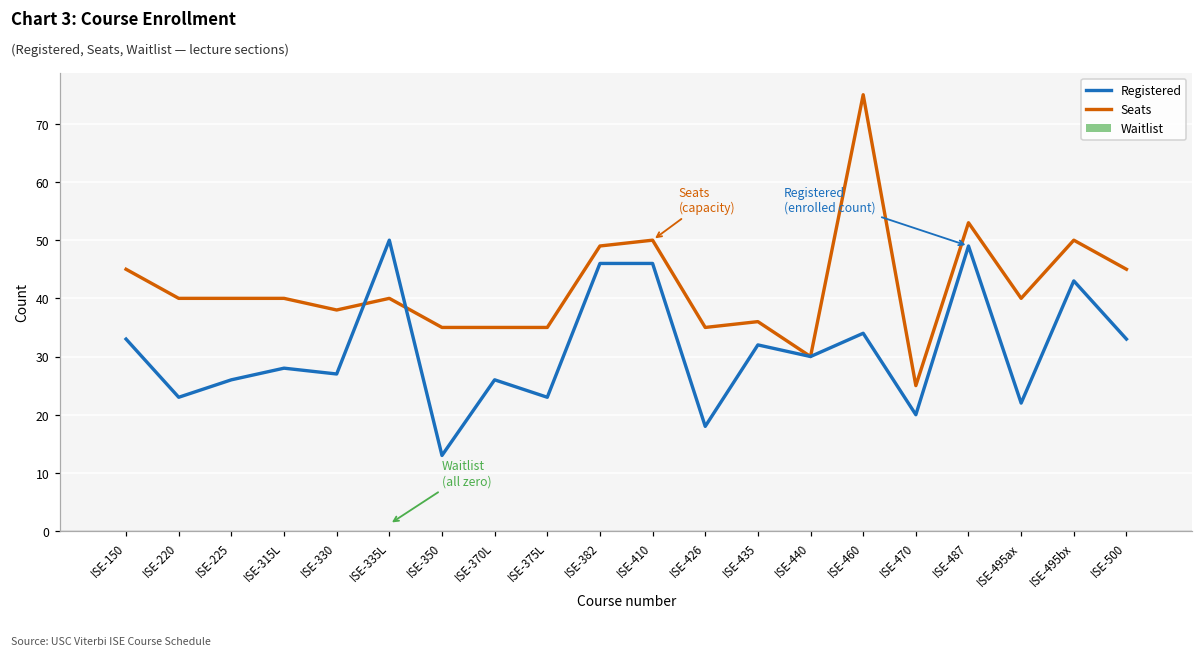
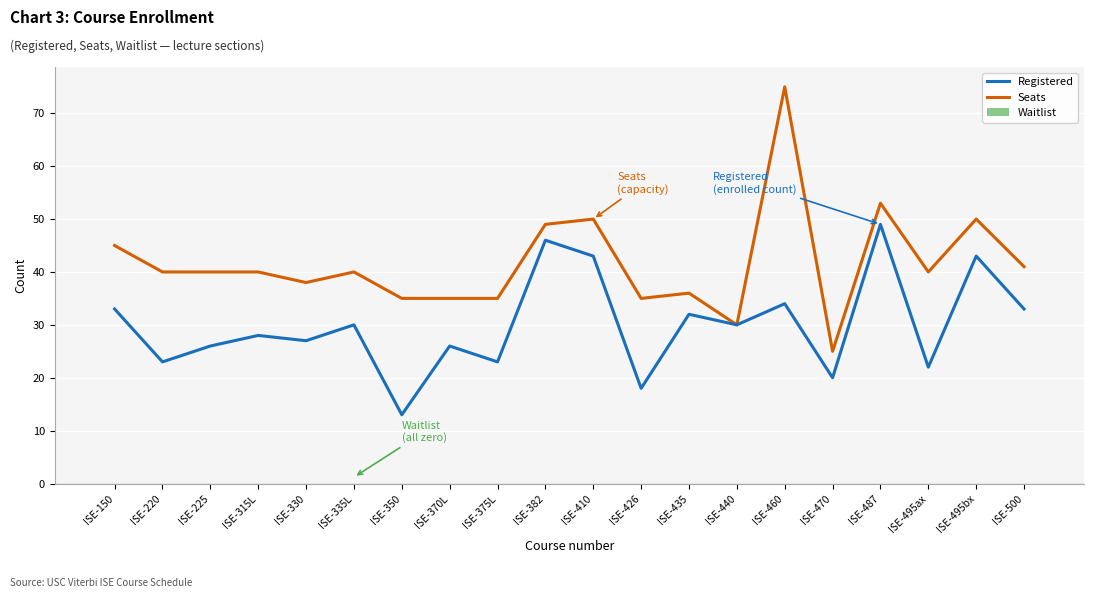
Registered, ISE-335L: 50 -> 30
Registered, ISE-410: 46 -> 43
Seats, ISE-500: 45 -> 41
